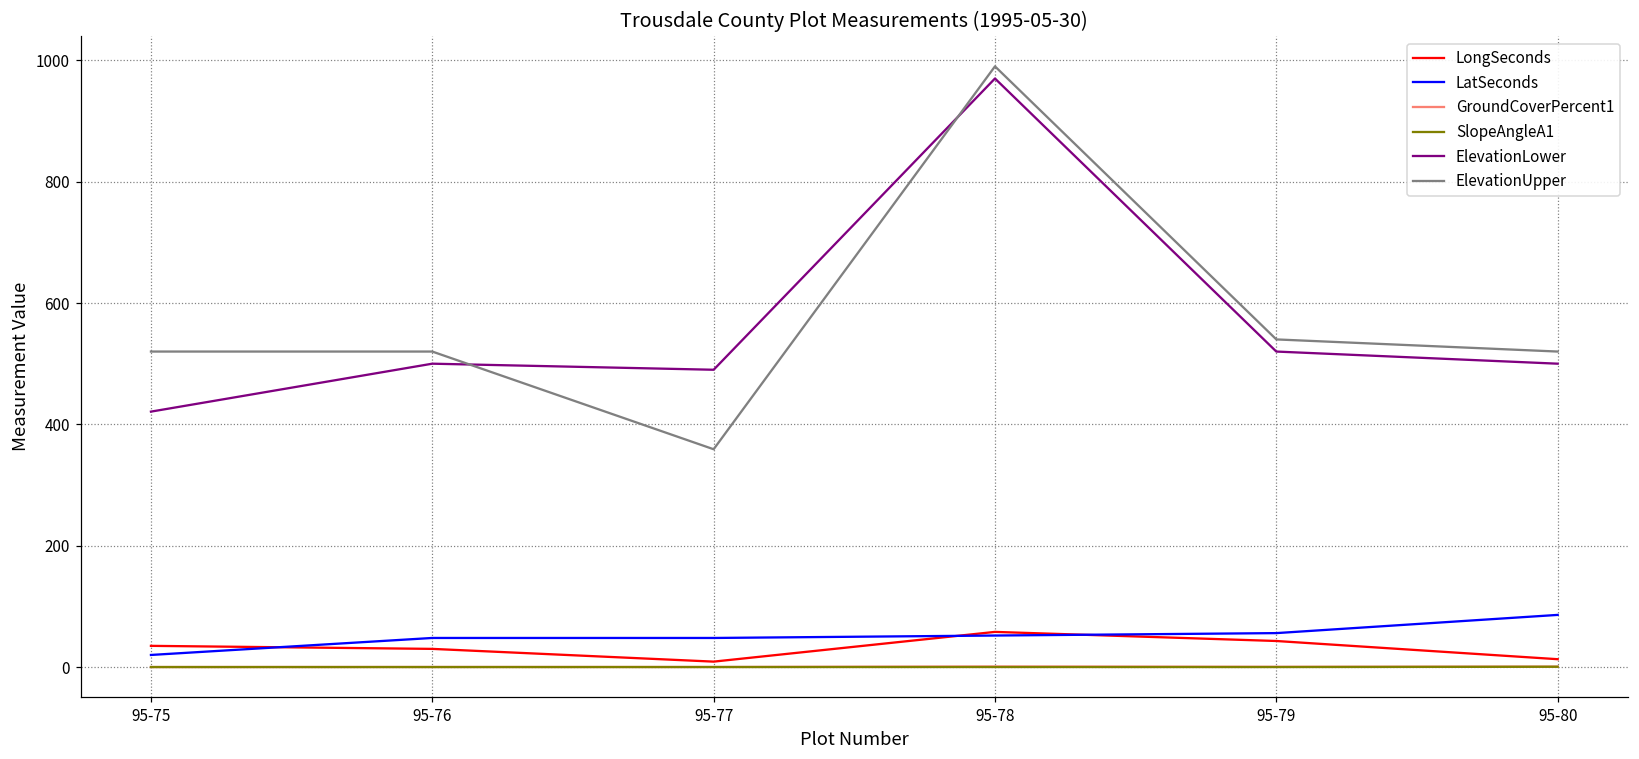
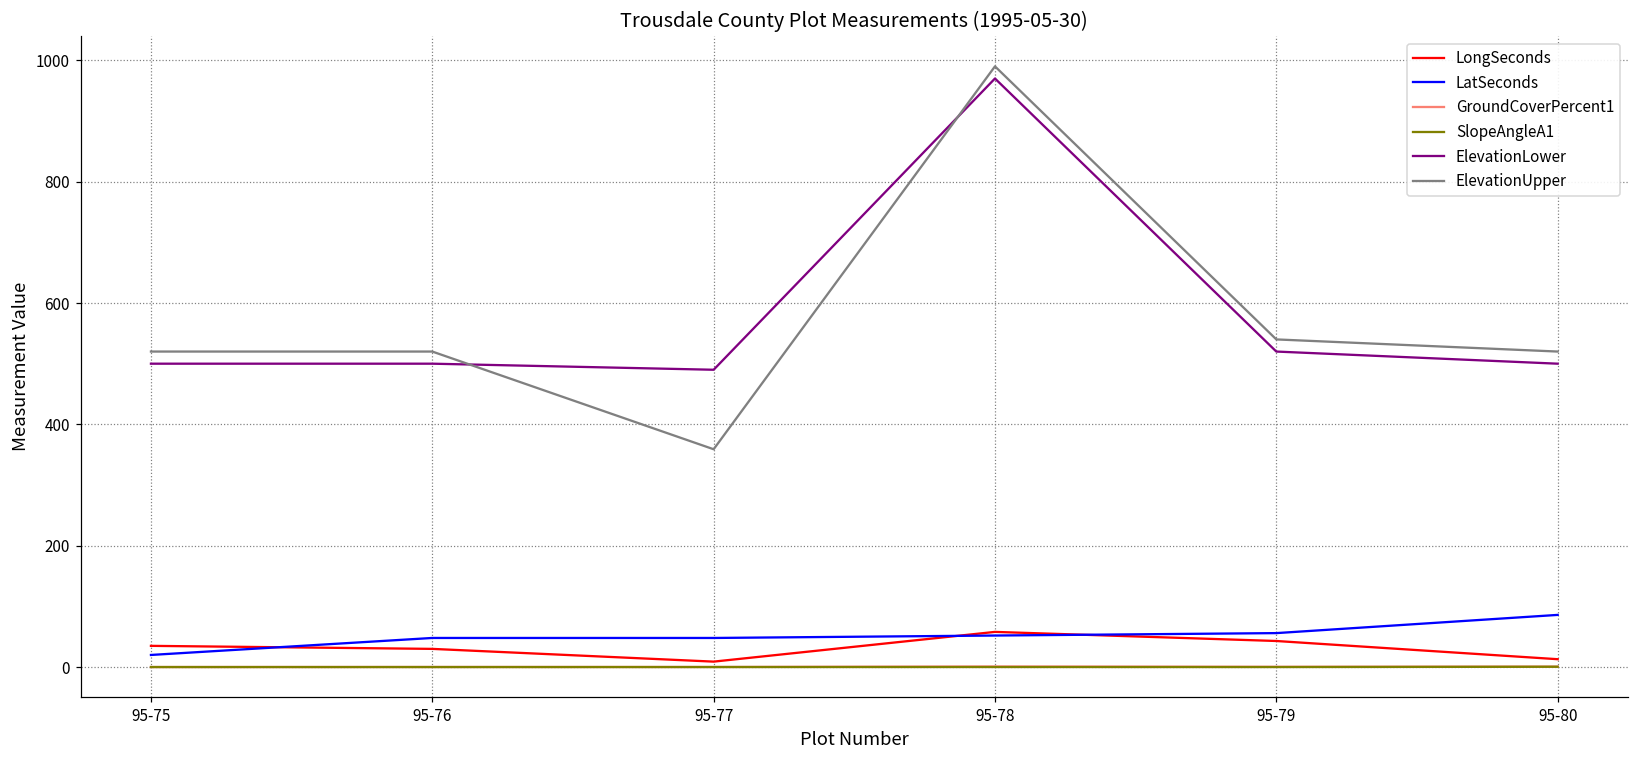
ElevationLower, 95-75: 420 -> 500
